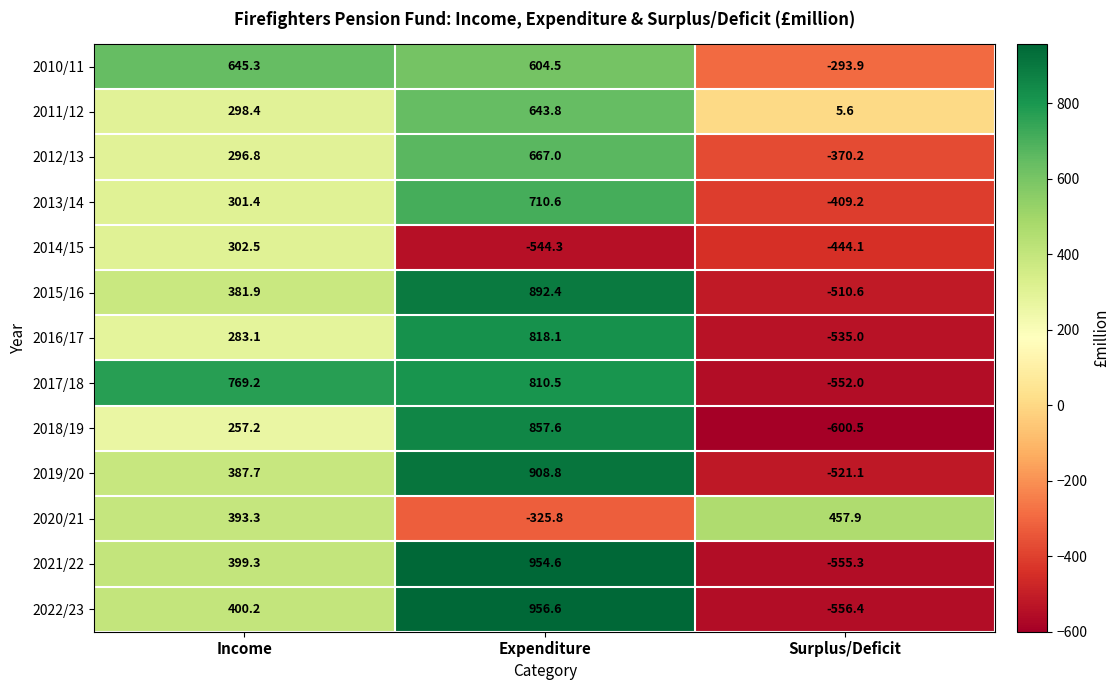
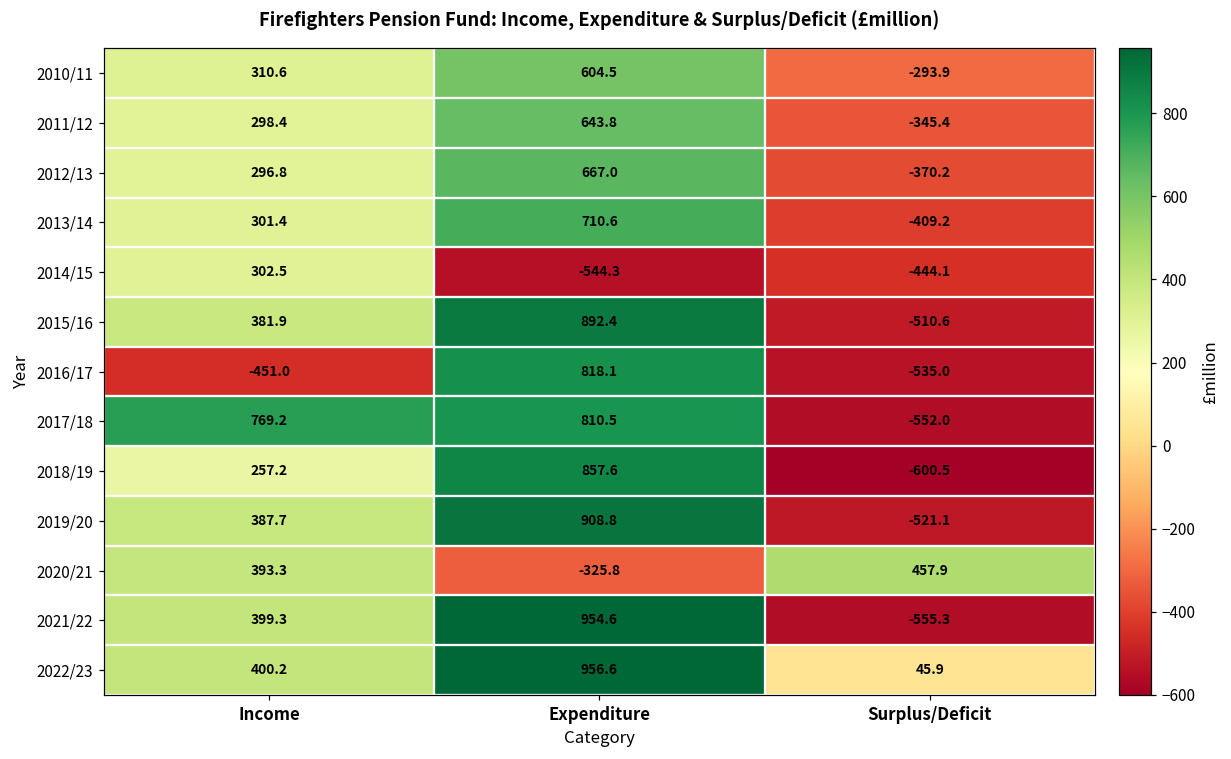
2010/11, Income: 645.3 -> 310.6
2011/12, Surplus/Deficit: 5.6 -> -345.4
2016/17, Income: 283.1 -> -451.0
2022/23, Surplus/Deficit: -556.4 -> 45.9
